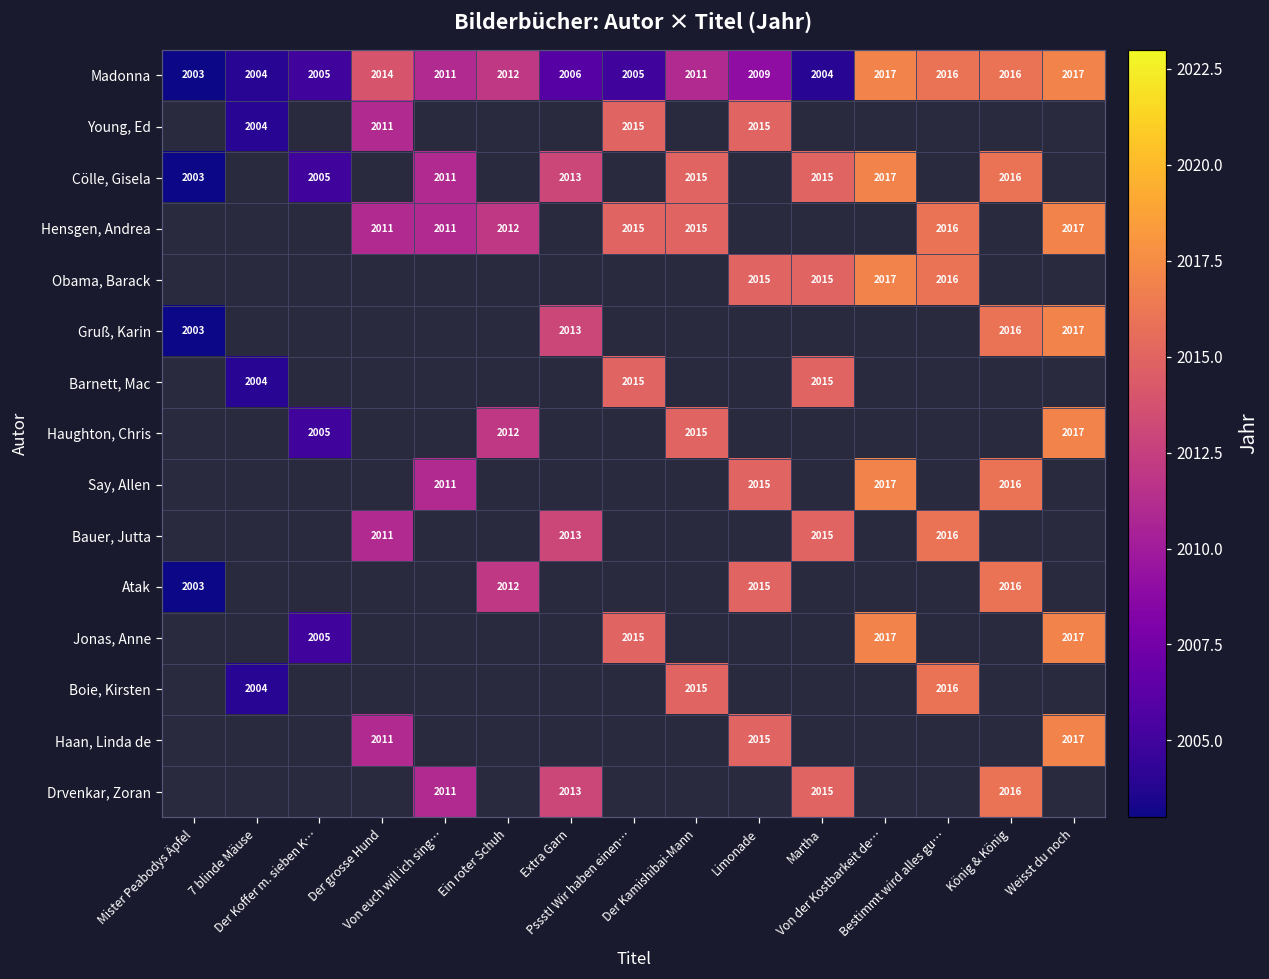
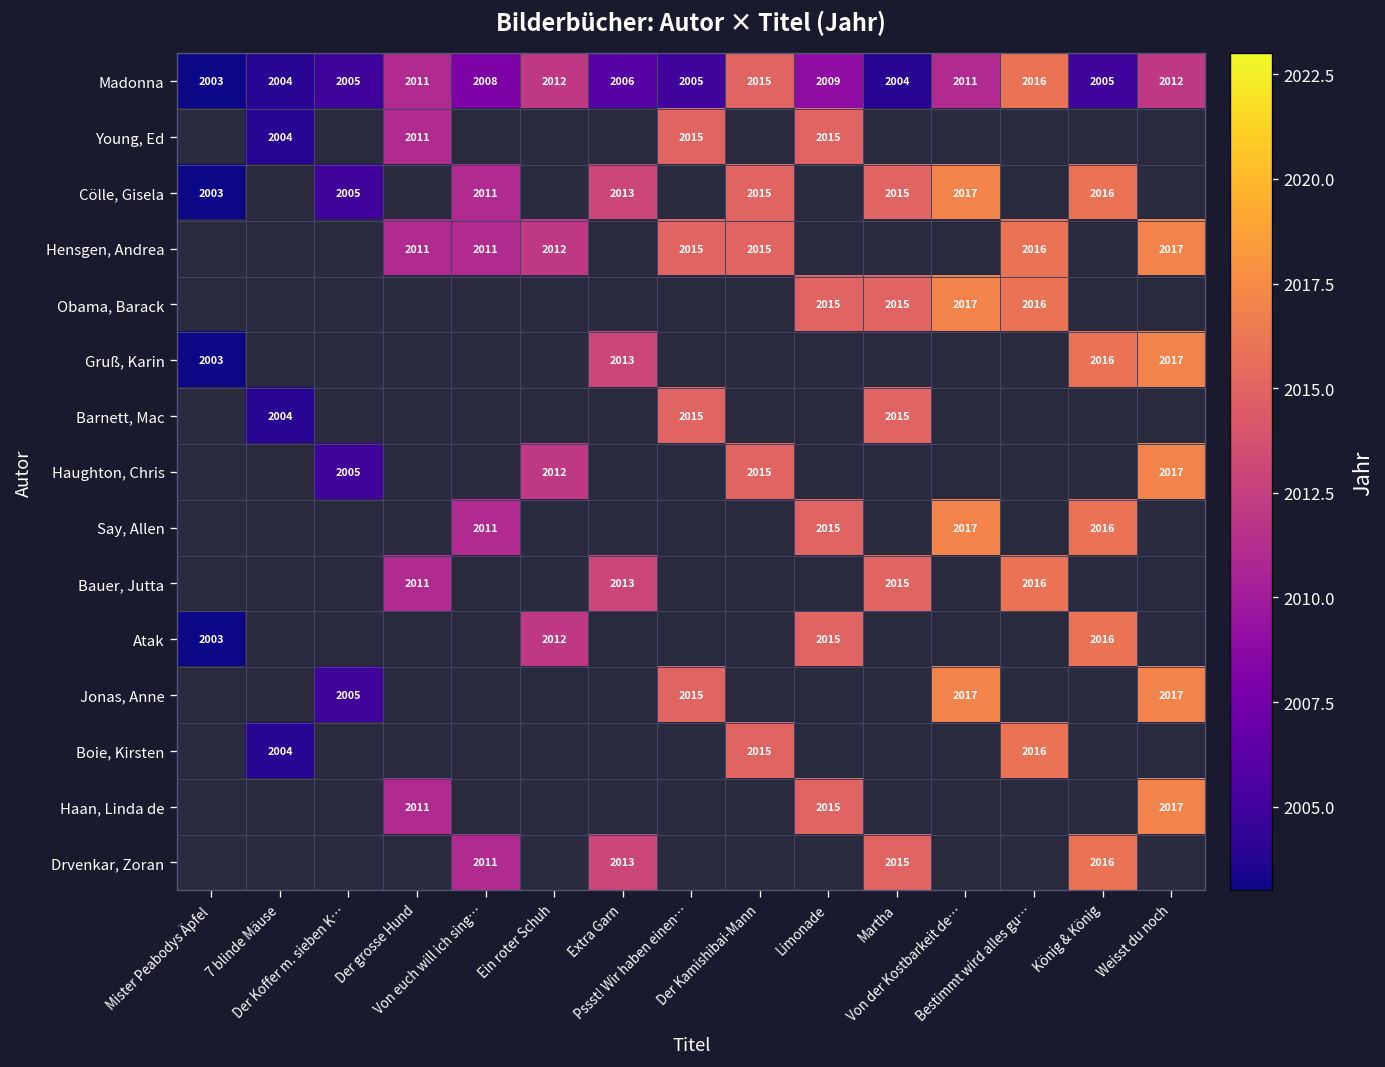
Madonna, Der grosse Hund: 2014 -> 2011
Madonna, Von euch will ich sing…: 2011 -> 2008
Madonna, Der Kamishibai-Mann: 2011 -> 2015
Madonna, Von der Kostbarkeit de…: 2017 -> 2011
Madonna, König & König: 2016 -> 2005
Madonna, Weisst du noch: 2017 -> 2012
